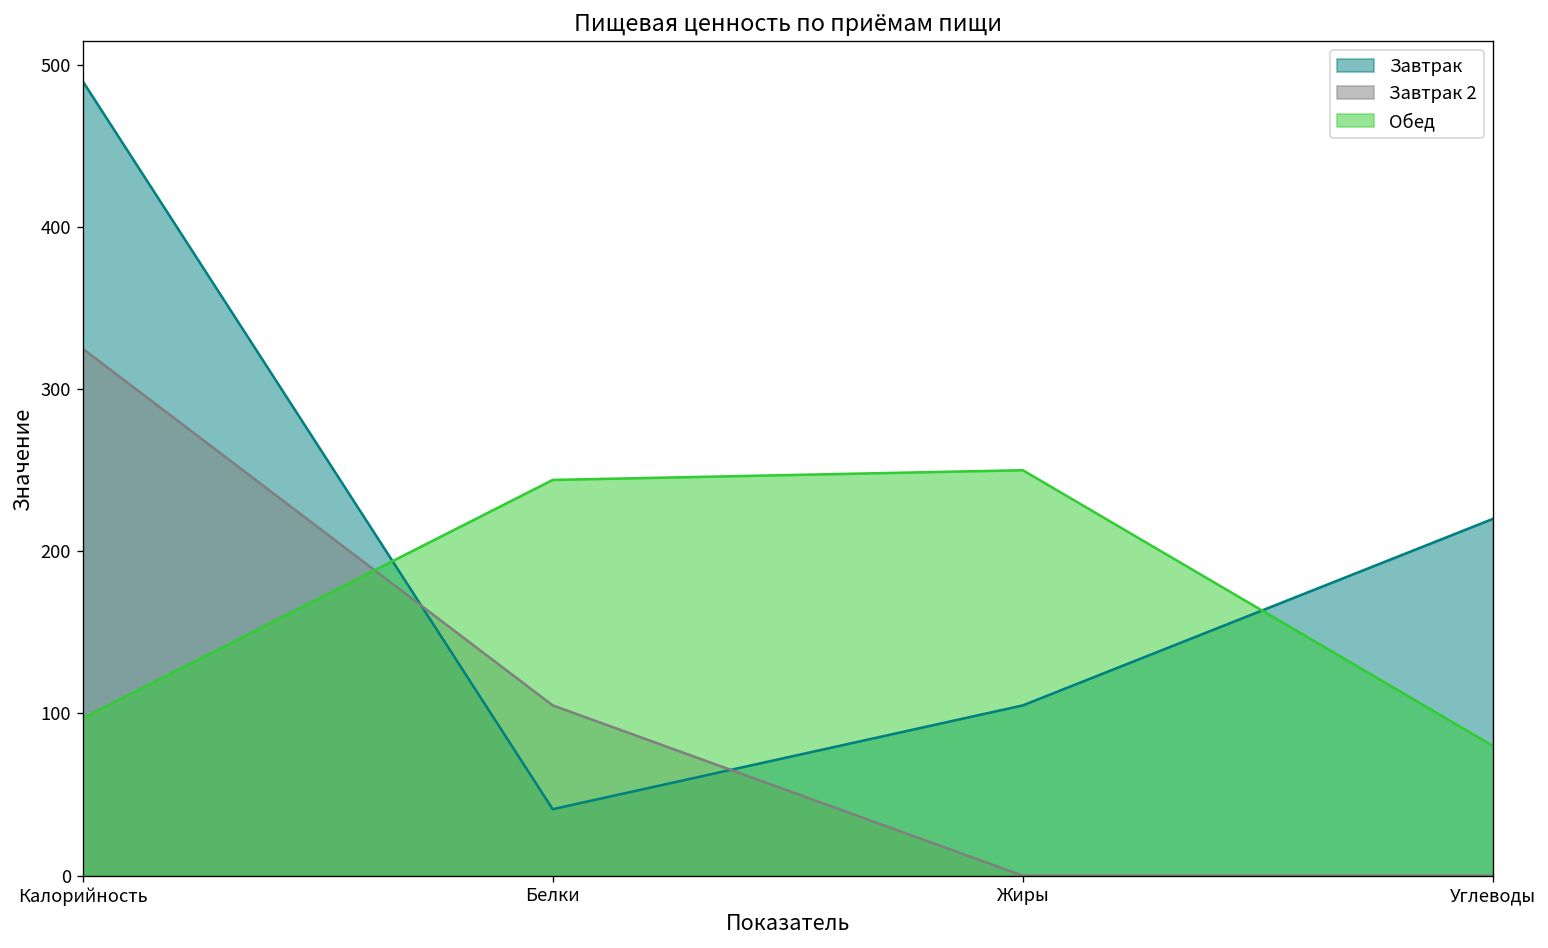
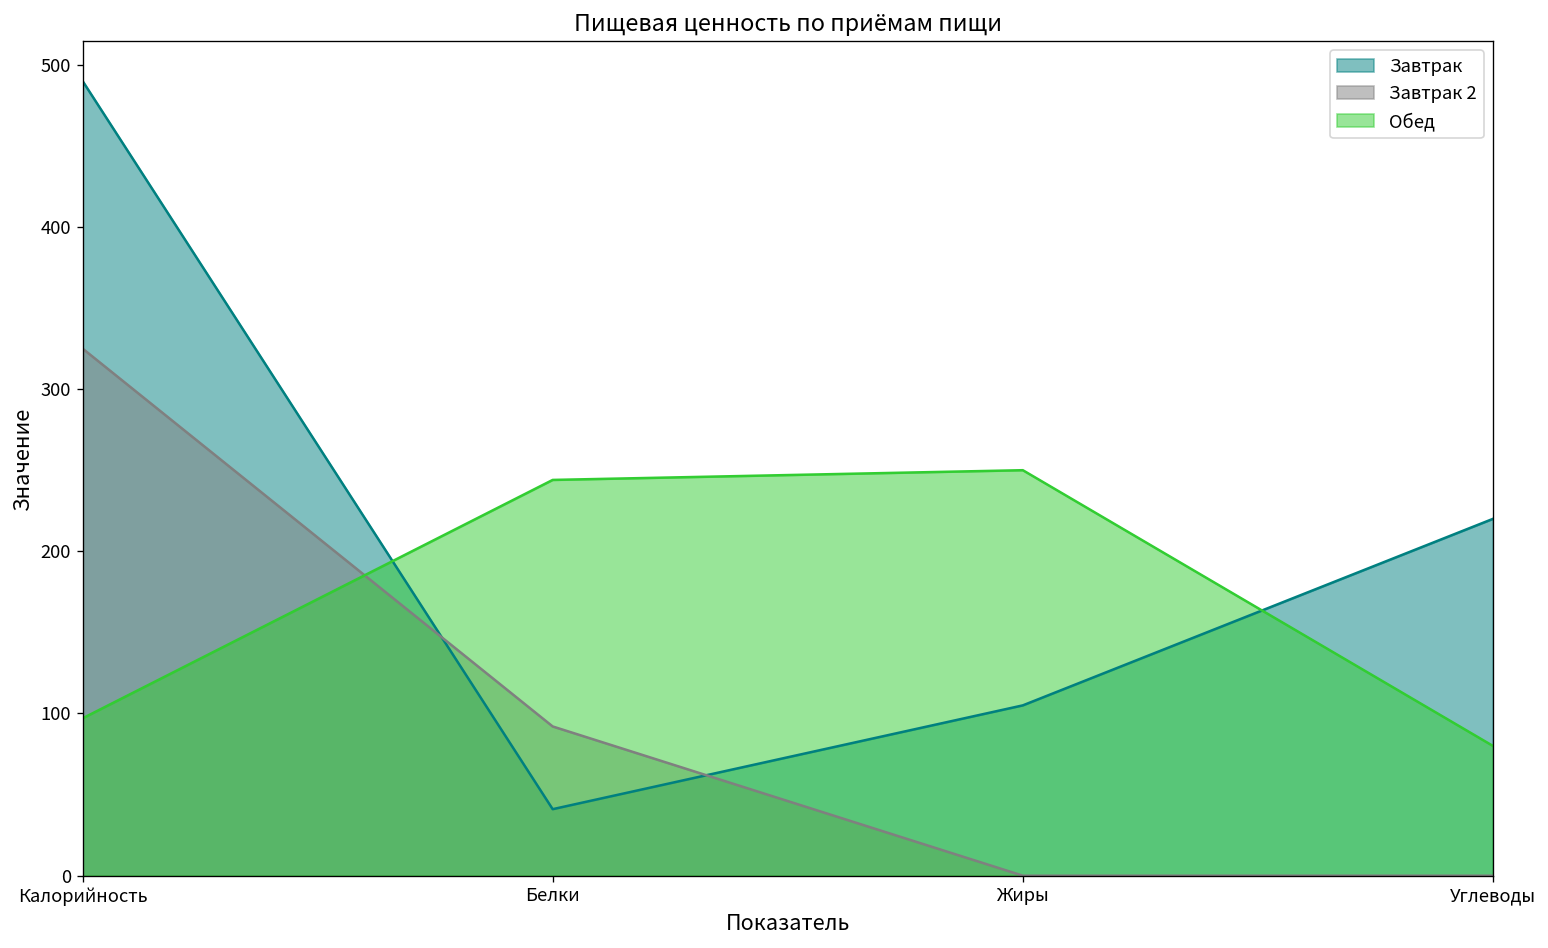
Завтрак 2, Белки: 105 -> 92
